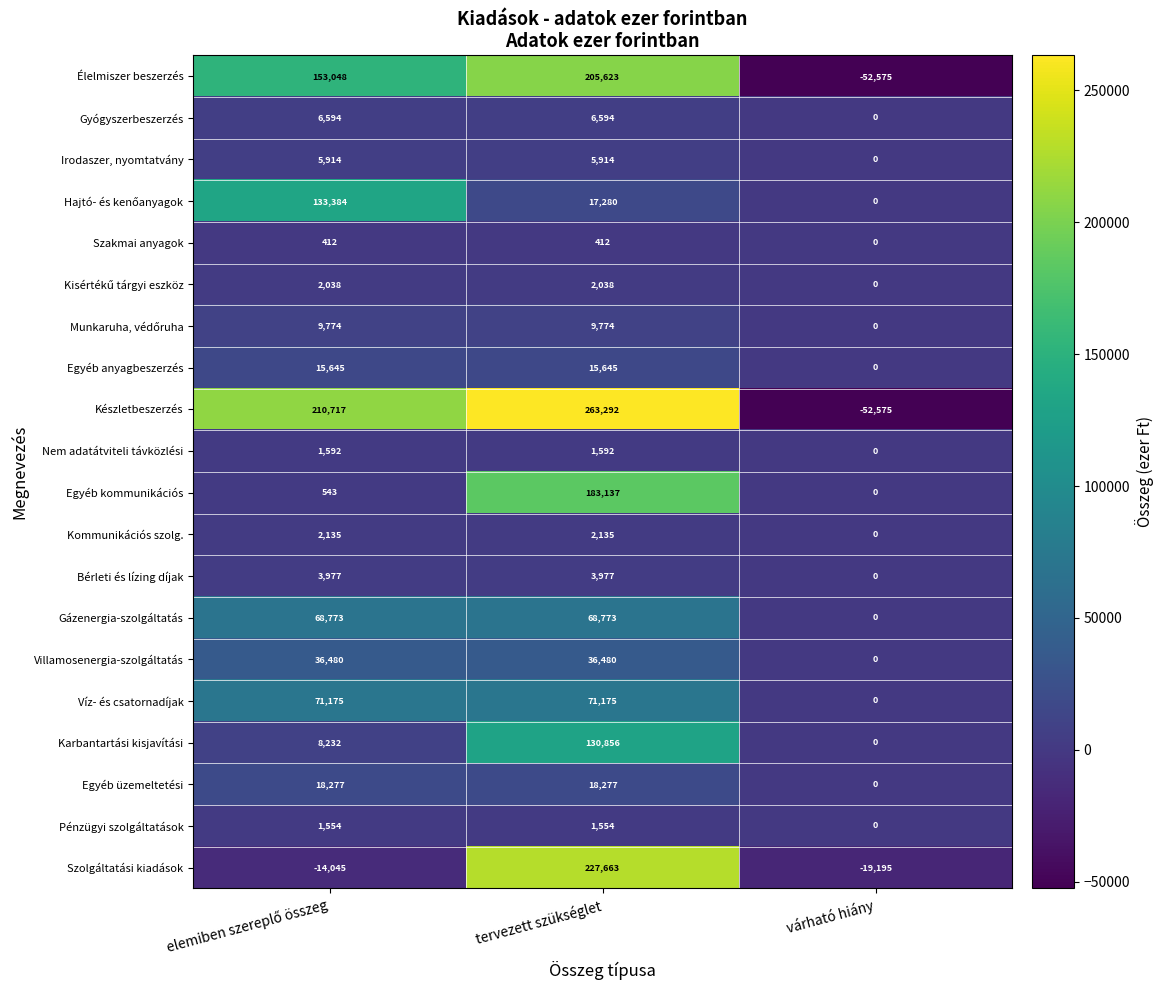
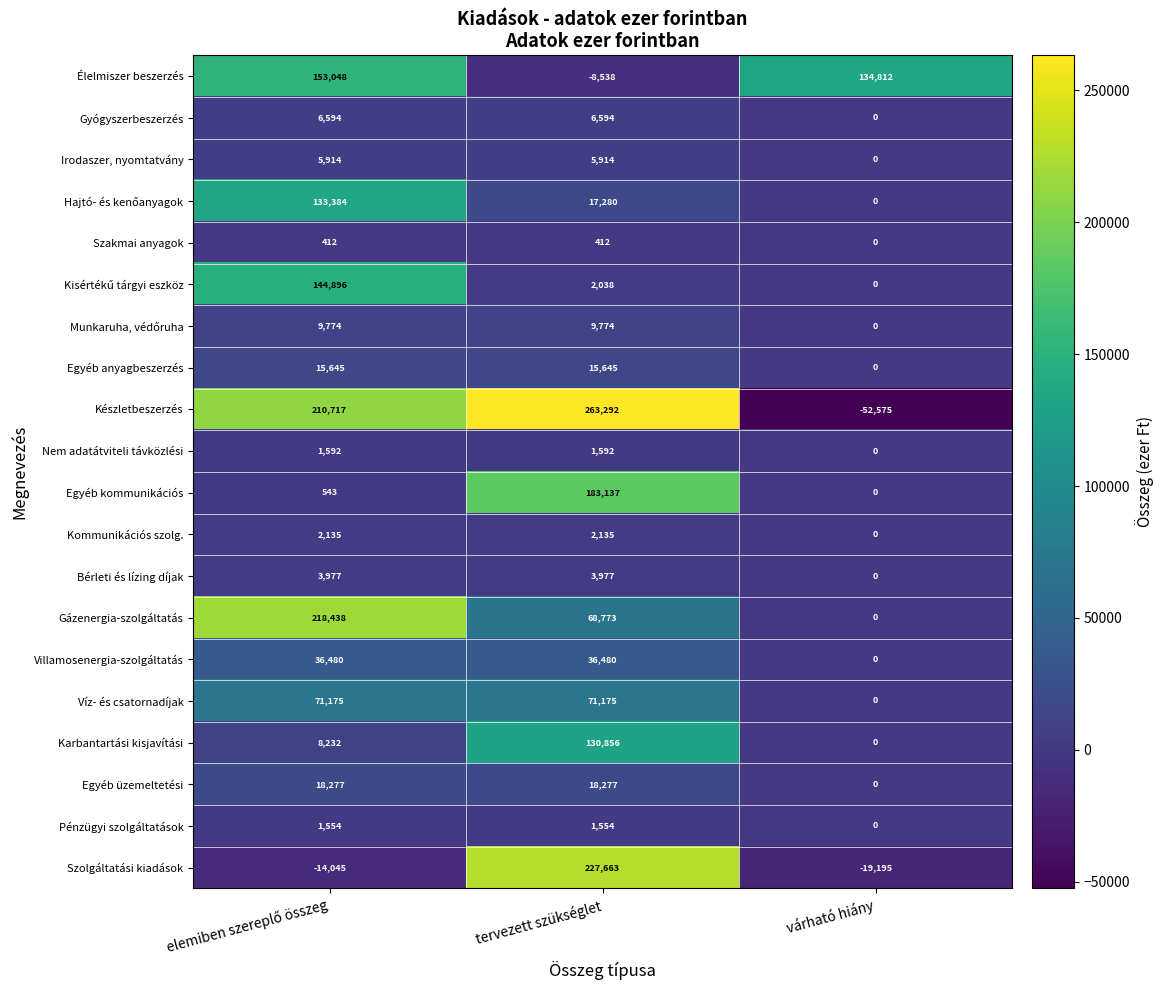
Élelmiszer beszerzés, tervezett szükséglet: 205,623 -> -8,538
Élelmiszer beszerzés, várható hiány: -52,575 -> 134,812
Kisértékű tárgyi eszköz, elemiben szereplő összeg: 2,038 -> 144,896
Gázenergia-szolgáltatás, elemiben szereplő összeg: 68,773 -> 218,438
